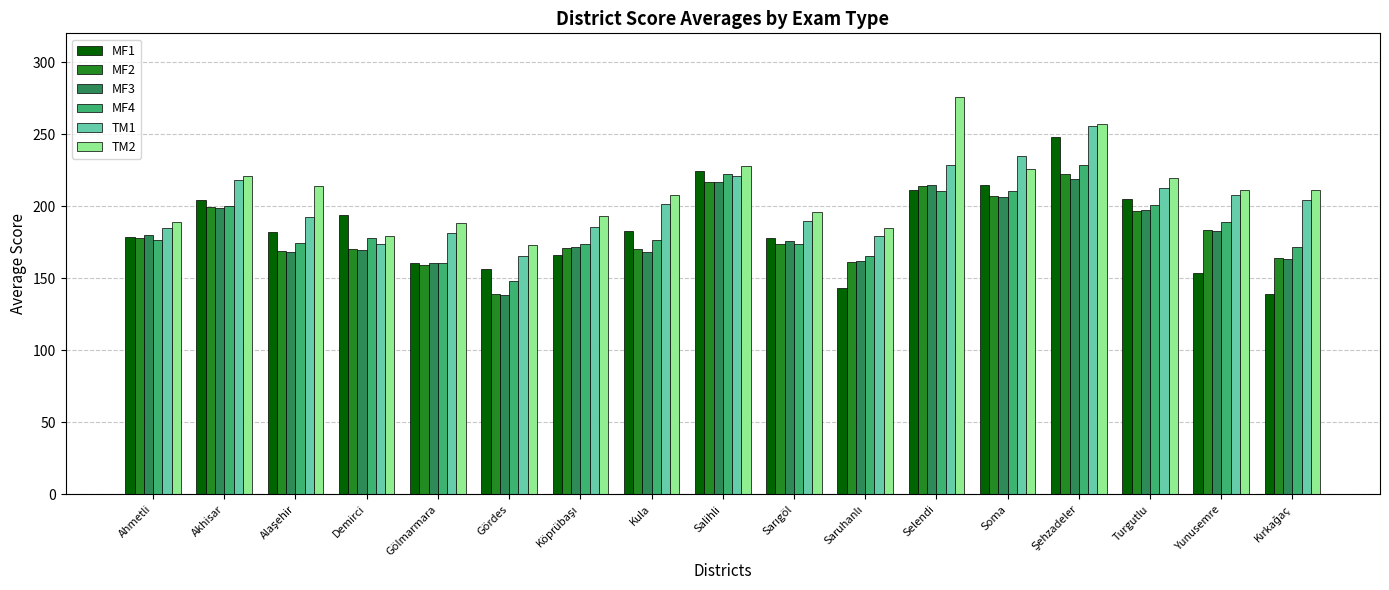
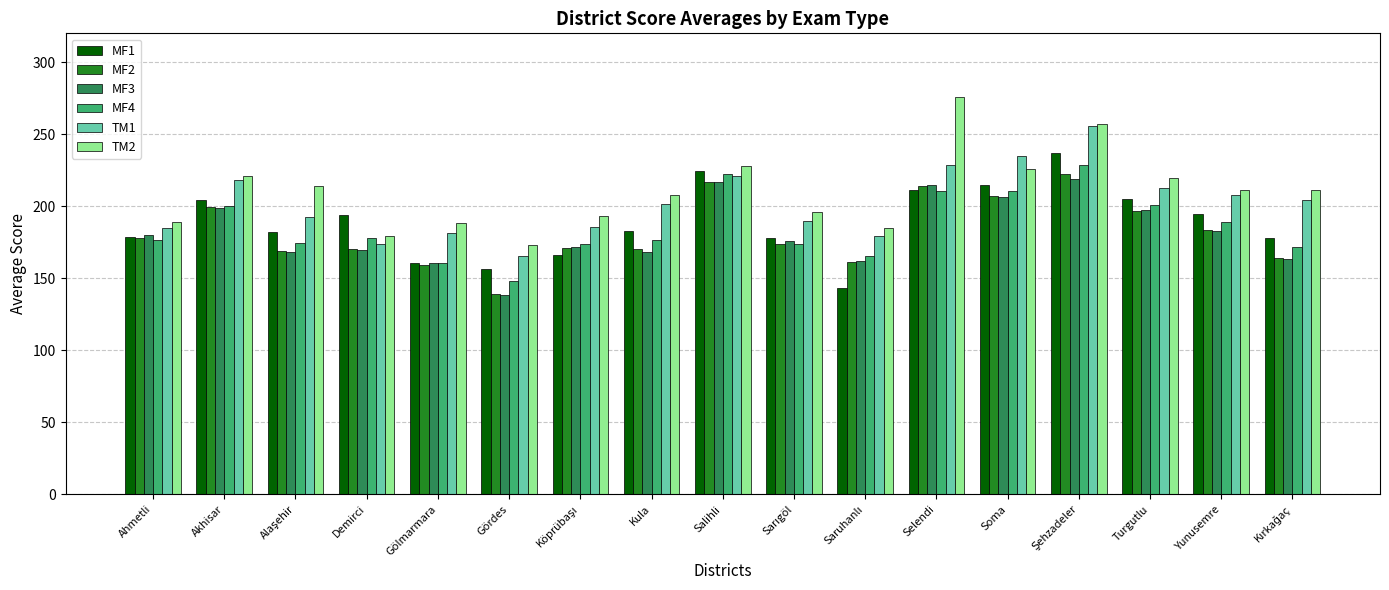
MF1, Şehzadeler: 248 -> 237
MF1, Yunusemre: 154 -> 194
MF1, Kırkağaç: 139 -> 178
